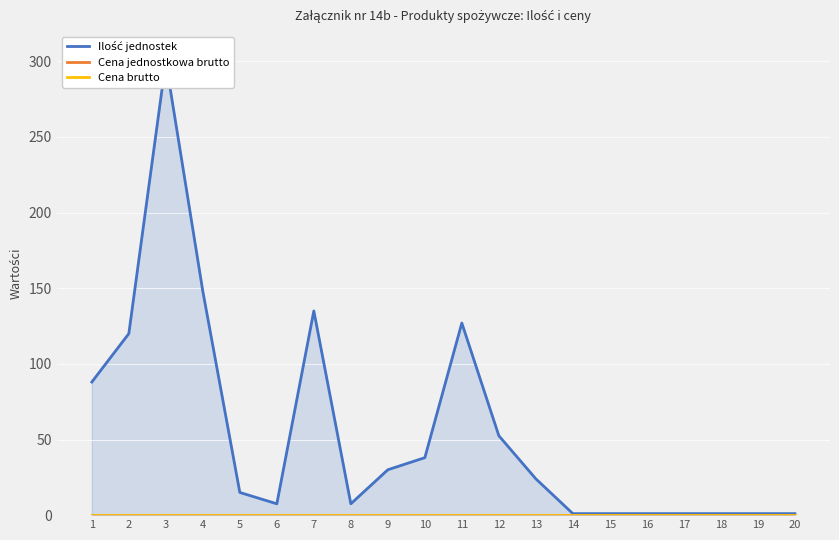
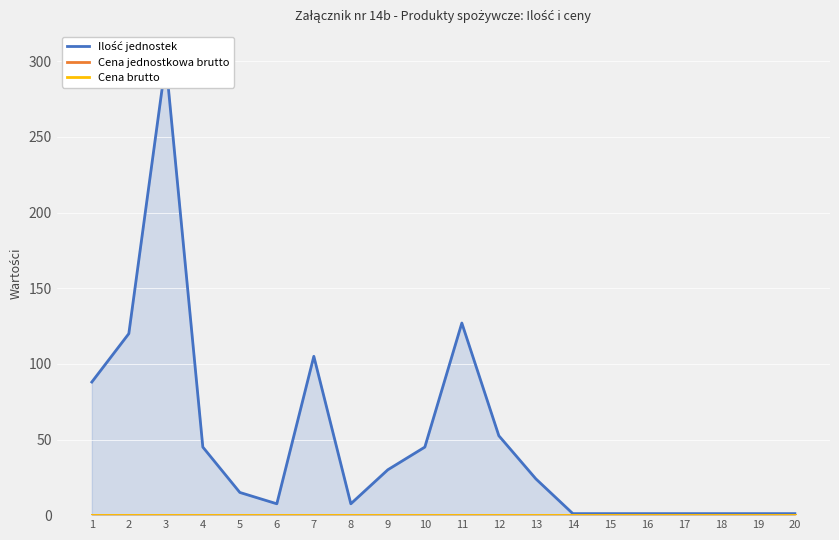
Ilość jednostek, 4: 148 -> 45
Ilość jednostek, 7: 135 -> 105
Ilość jednostek, 10: 38 -> 45
